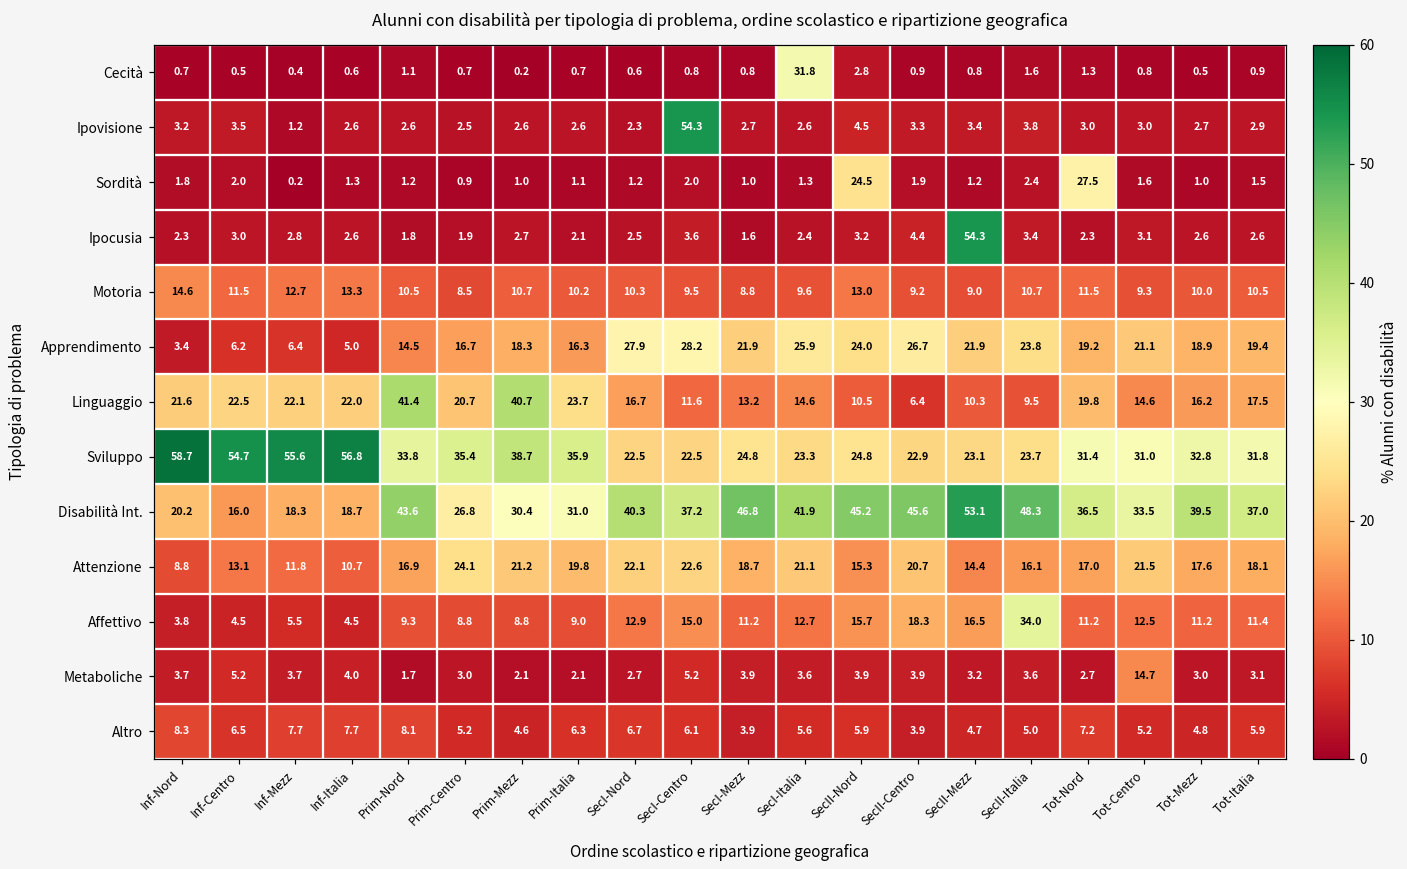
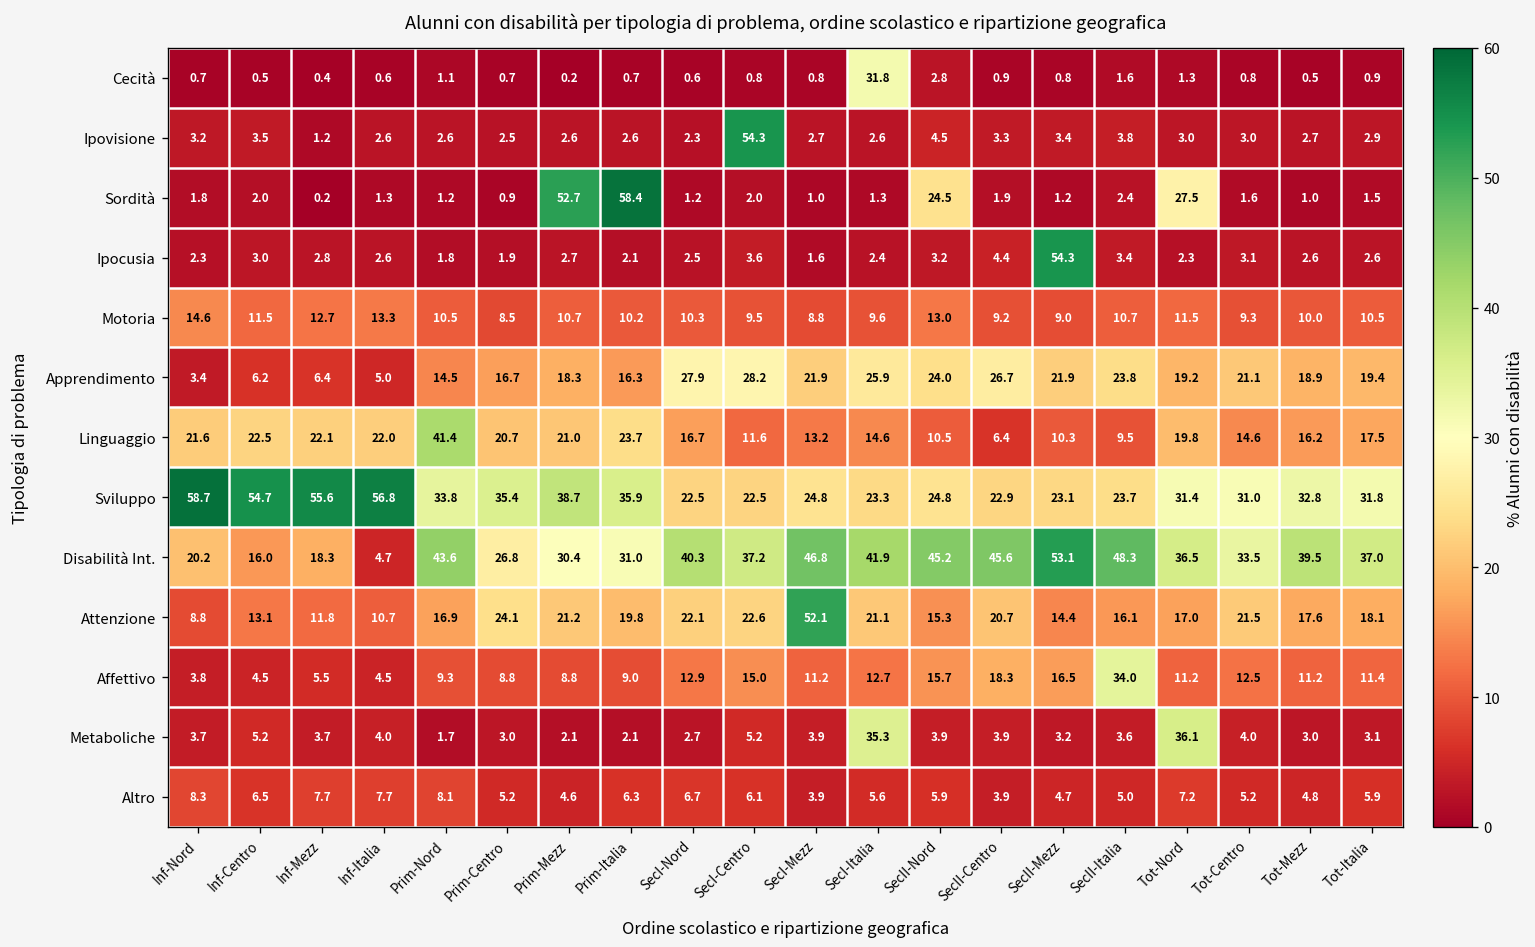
Sordità, Prim-Mezz: 1.0 -> 52.7
Sordità, Prim-Italia: 1.1 -> 58.4
Linguaggio, Prim-Mezz: 40.7 -> 21.0
Disabilità Int., Inf-Italia: 18.7 -> 4.7
Attenzione, SecI-Mezz: 18.7 -> 52.1
Metaboliche, SecI-Italia: 3.6 -> 35.3
Metaboliche, Tot-Nord: 2.7 -> 36.1
Metaboliche, Tot-Centro: 14.7 -> 4.0
